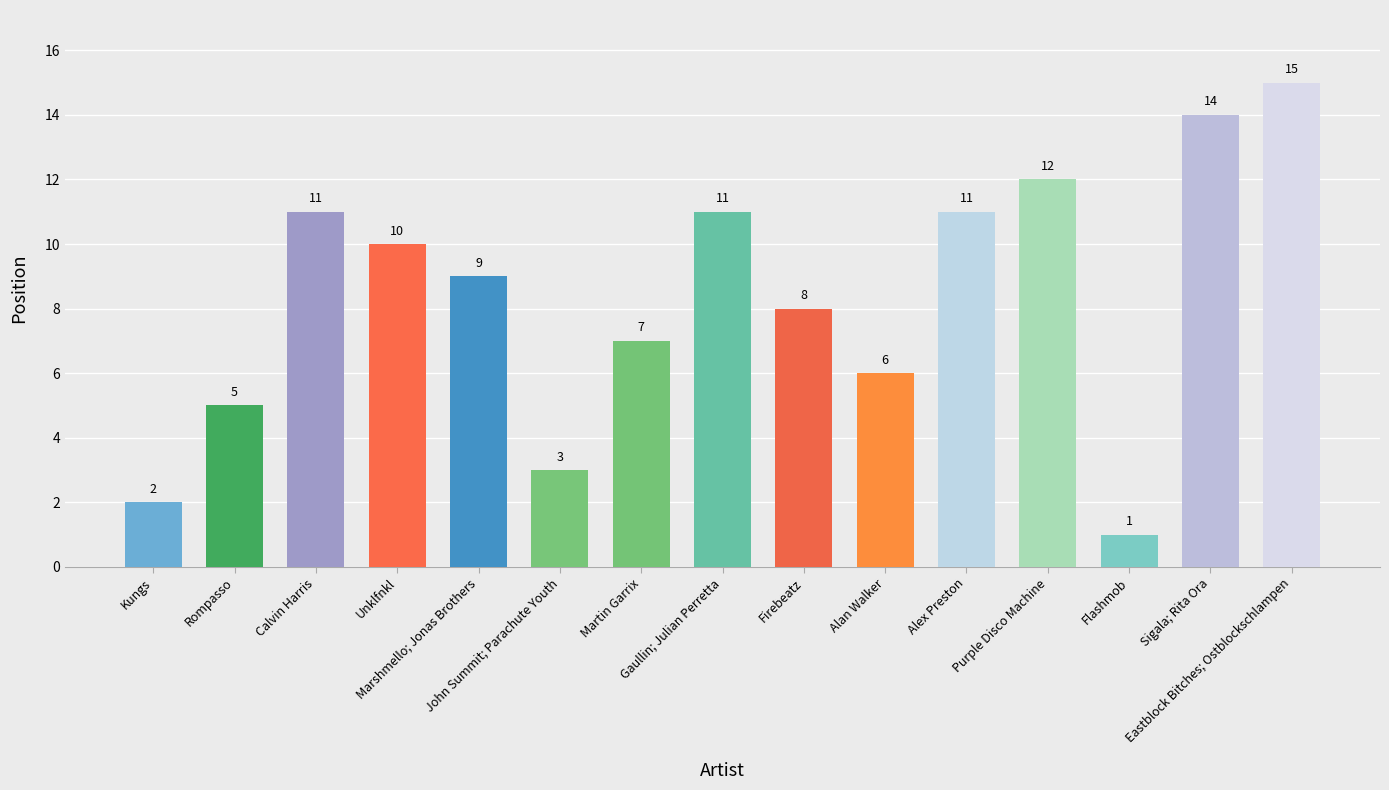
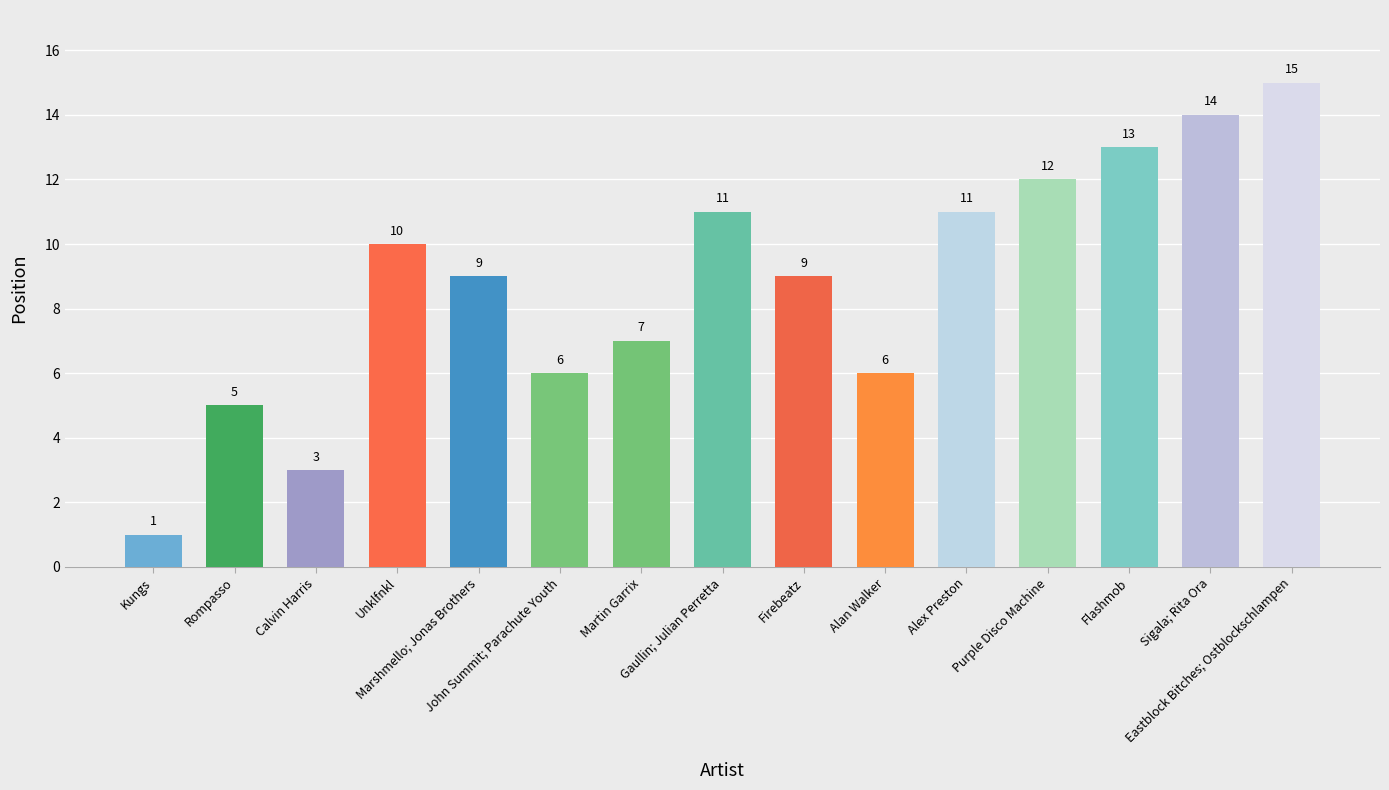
Kungs: 2 -> 1
Calvin Harris: 11 -> 3
John Summit; Parachute Youth: 3 -> 6
Firebeatz: 8 -> 9
Flashmob: 1 -> 13
